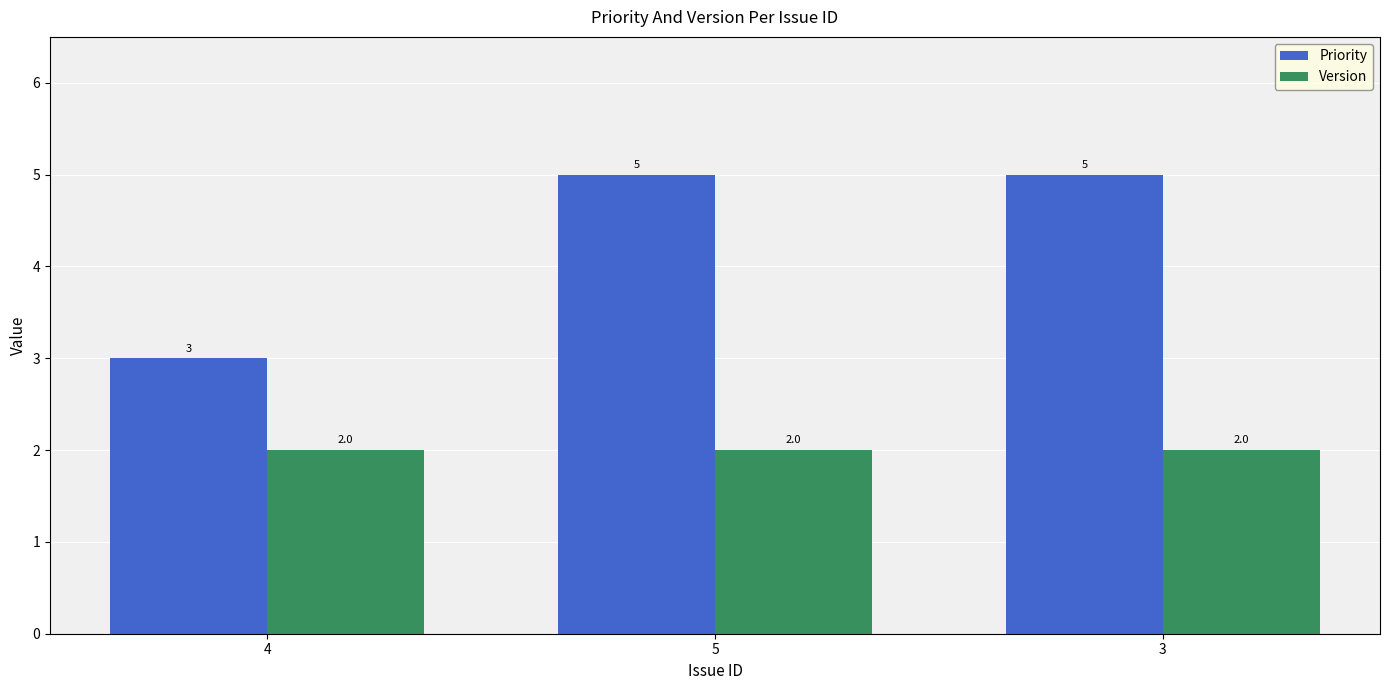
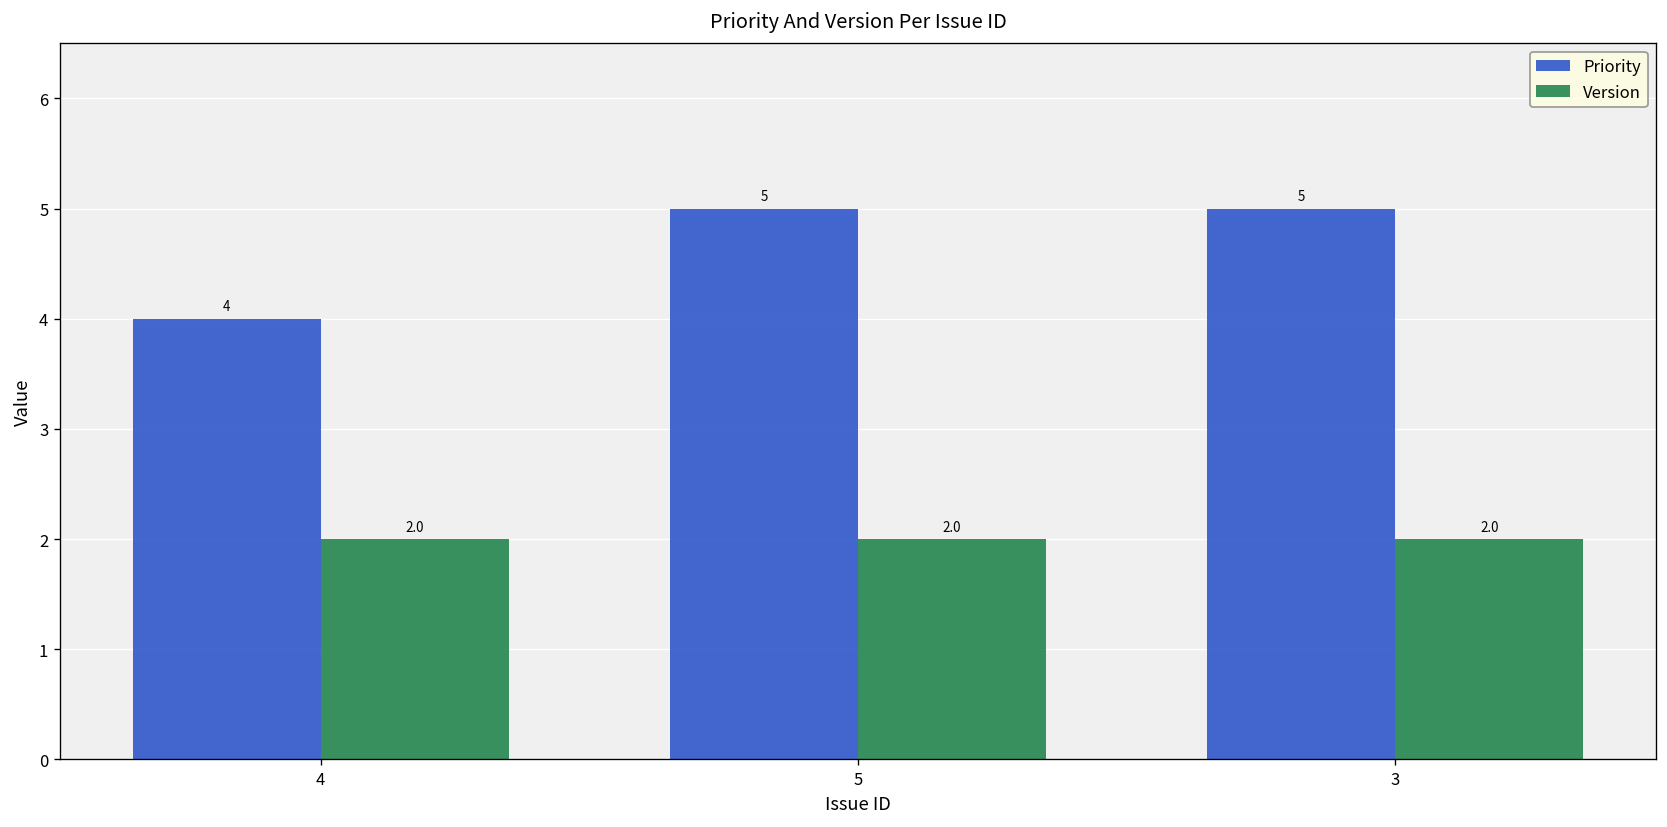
Priority, 4: 3 -> 4
